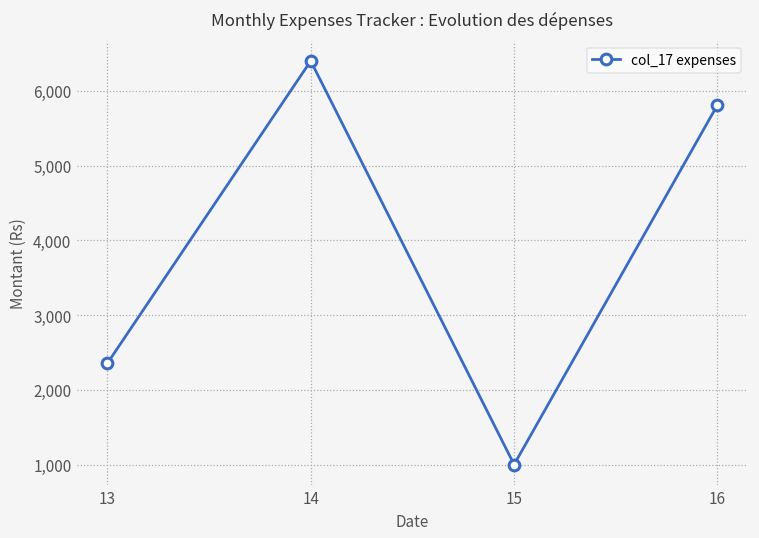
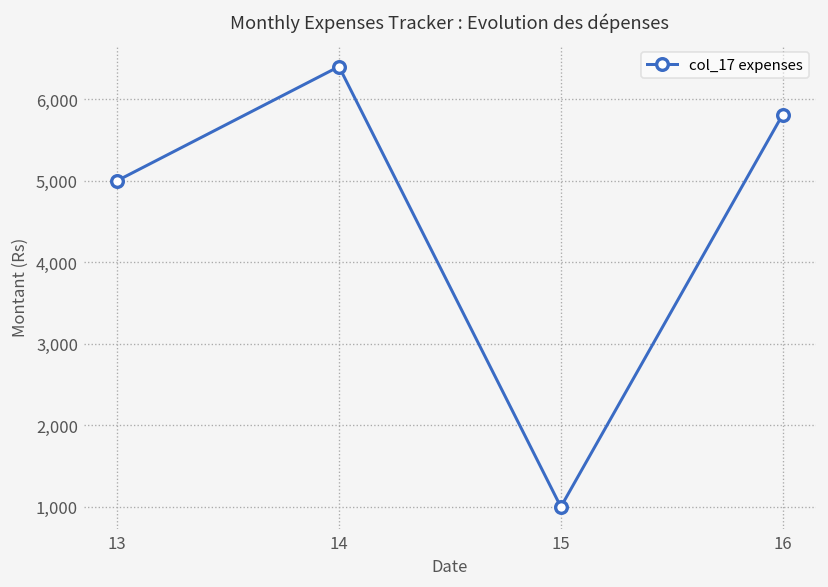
13: 2,400 -> 5,000
